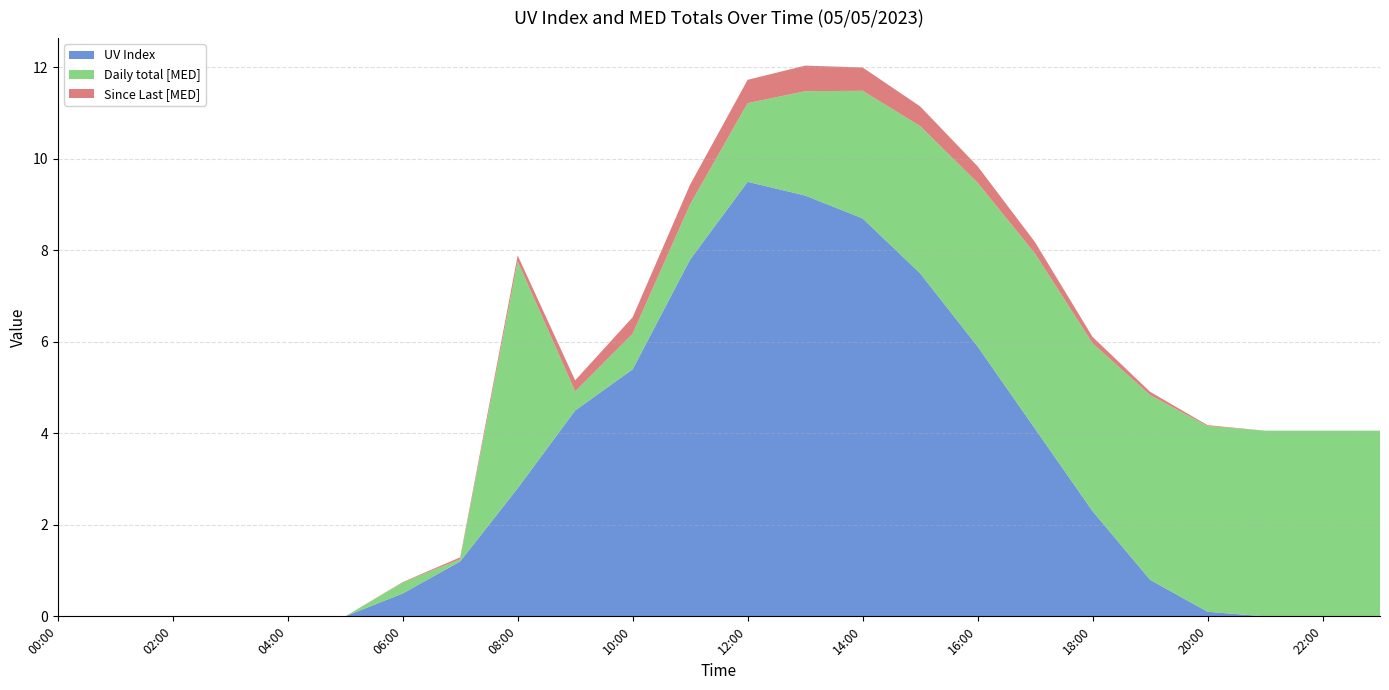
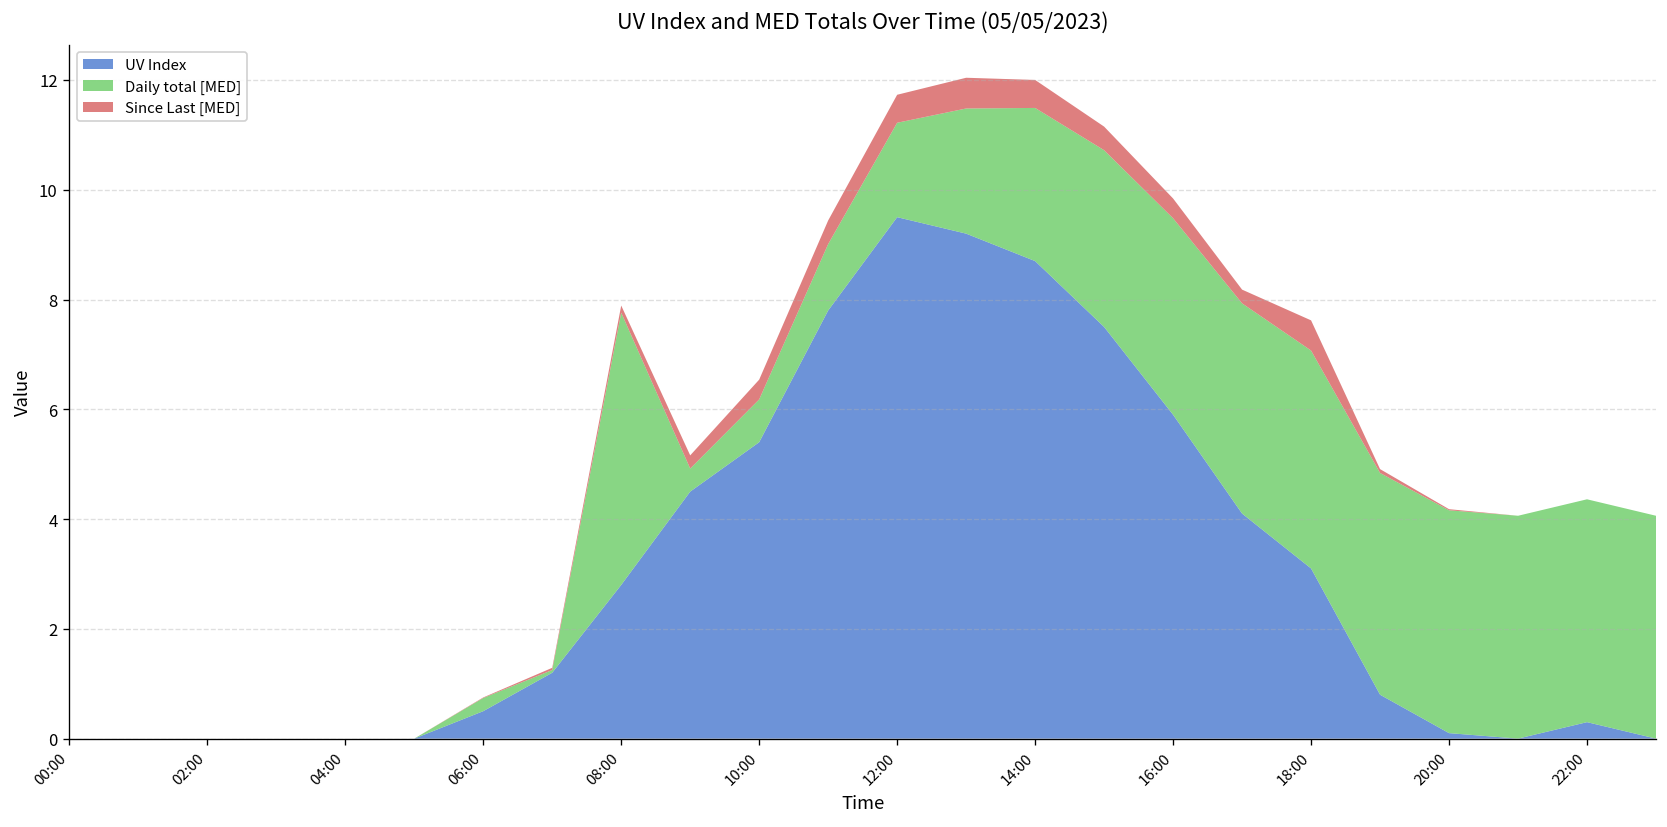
UV Index, 18:00: 2.3 -> 3.1
Daily total [MED], 18:00: 3.7 -> 4.0
Since Last [MED], 18:00: 0.1 -> 0.5
UV Index, 22:00: 0.0 -> 0.3
